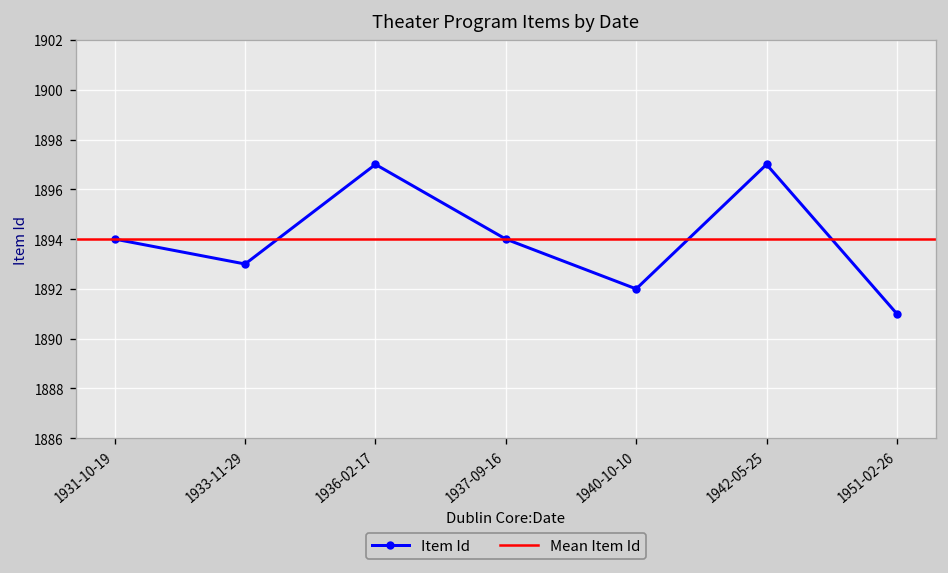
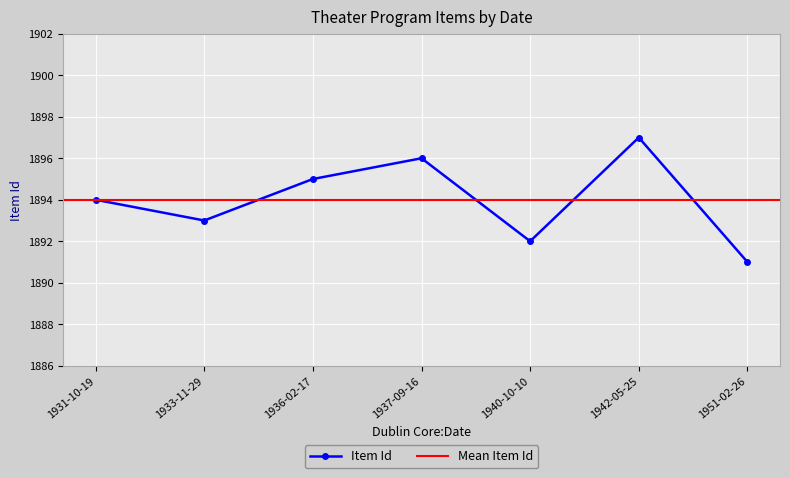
1936-02-17: 1897 -> 1895
1937-09-16: 1894 -> 1896
